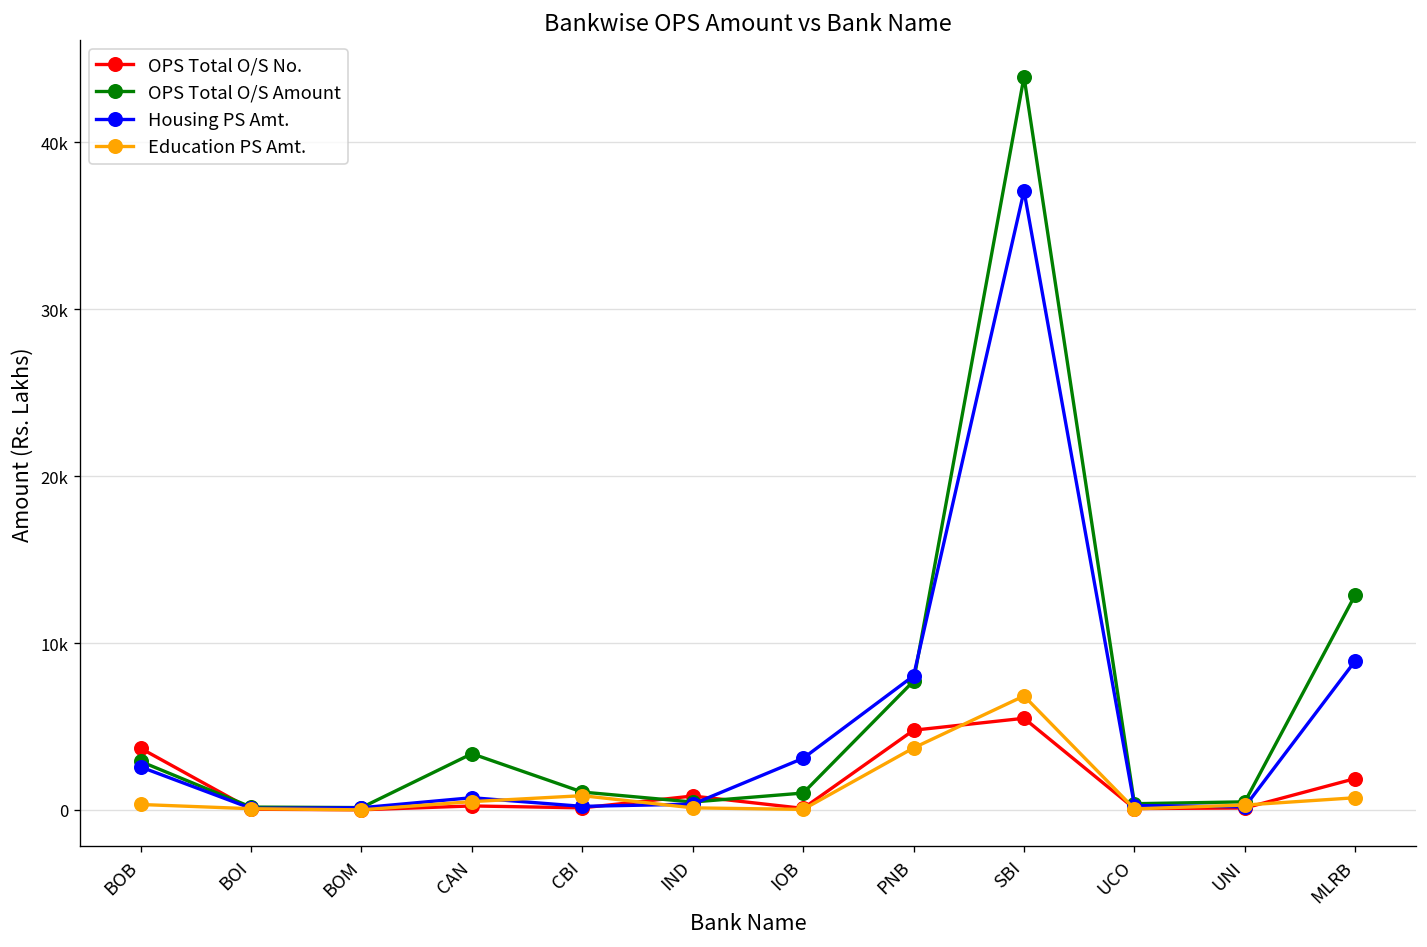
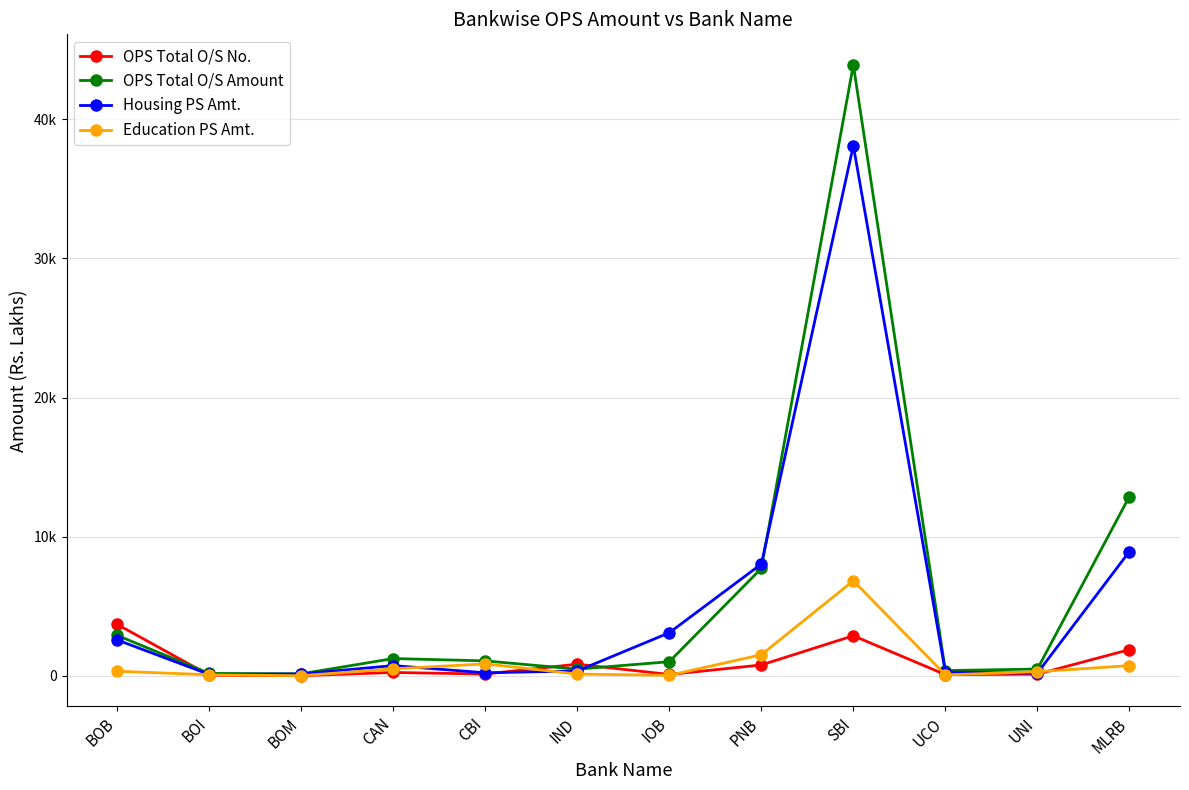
OPS Total O/S Amount, CAN: 3400 -> 1200
OPS Total O/S No., PNB: 4800 -> 800
Education PS Amt., PNB: 3700 -> 1500
OPS Total O/S No., SBI: 5500 -> 2900
Housing PS Amt., SBI: 37100 -> 38100
